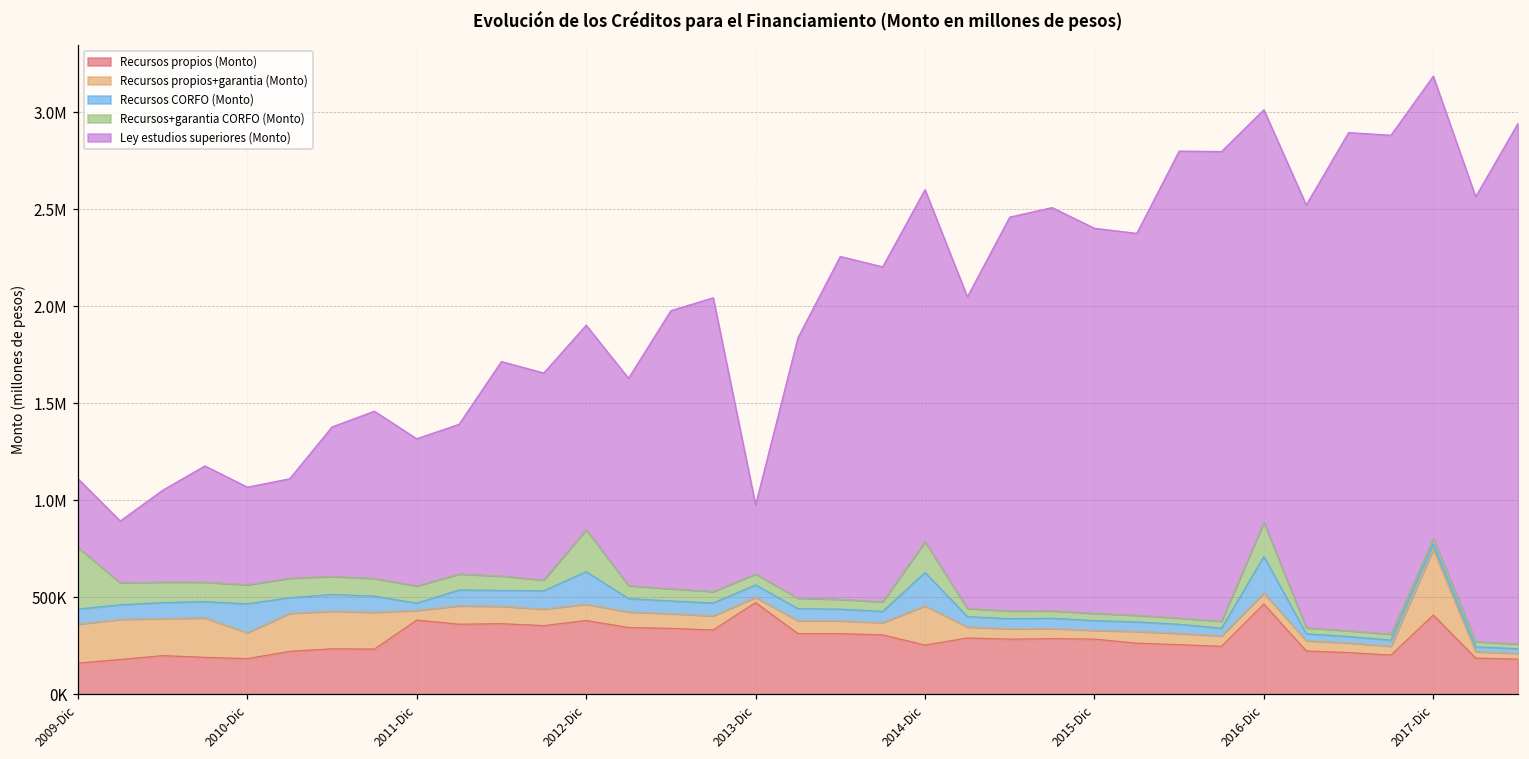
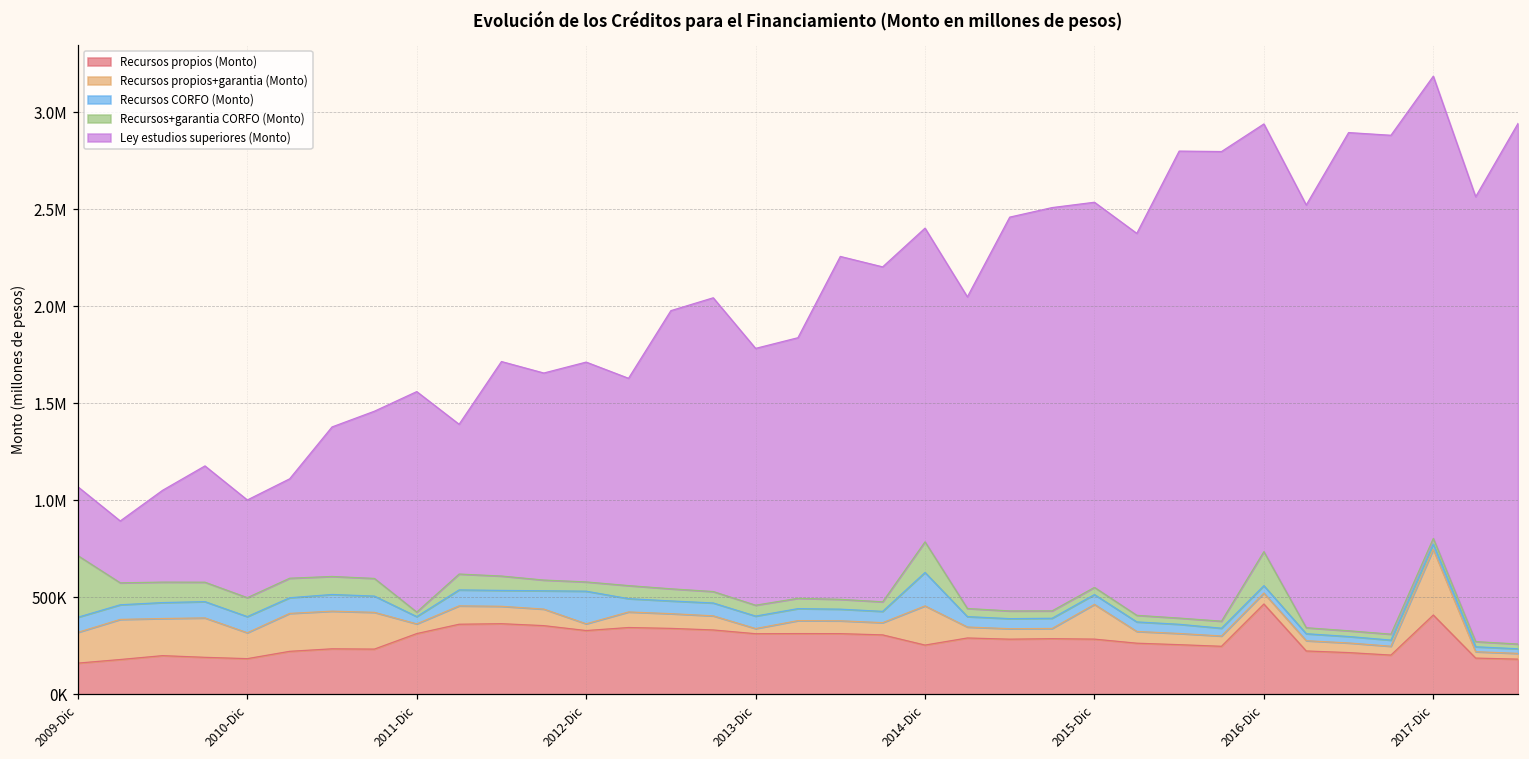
Recursos propios+garantia (Monto), 2009-Dic: 200000 -> 160000
Recursos CORFO (Monto), 2010-Dic: 150000 -> 80000
Recursos propios (Monto), 2011-Dic: 380000 -> 310000
Recursos+garantia CORFO (Monto), 2011-Dic: 90000 -> 20000
Ley estudios superiores (Monto), 2011-Dic: 760000 -> 1140000
Recursos propios (Monto), 2012-Dic: 380000 -> 330000
Recursos propios+garantia (Monto), 2012-Dic: 80000 -> 30000
Recursos+garantia CORFO (Monto), 2012-Dic: 220000 -> 50000
Ley estudios superiores (Monto), 2012-Dic: 1050000 -> 1130000
Recursos propios (Monto), 2013-Dic: 470000 -> 310000
Ley estudios superiores (Monto), 2013-Dic: 360000 -> 1320000
Ley estudios superiores (Monto), 2014-Dic: 1820000 -> 1620000
Recursos propios+garantia (Monto), 2015-Dic: 40000 -> 180000
Recursos CORFO (Monto), 2016-Dic: 190000 -> 40000
Ley estudios superiores (Monto), 2016-Dic: 2130000 -> 2200000
